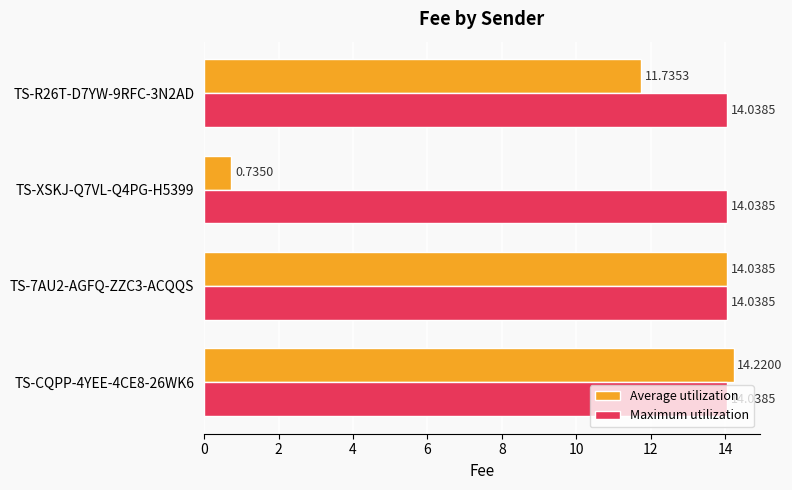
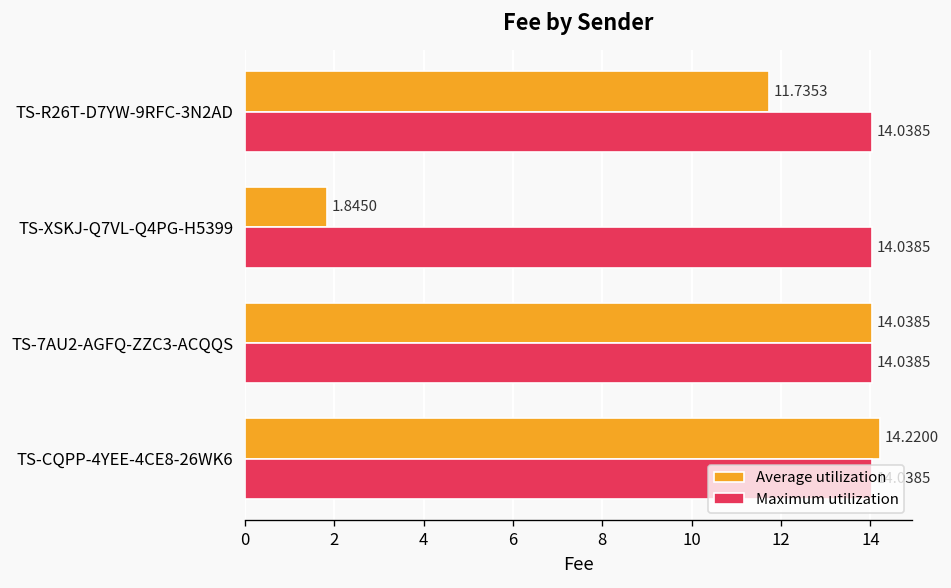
Average utilization, TS-XSKJ-Q7VL-Q4PG-H5399: 0.7350 -> 1.8450
